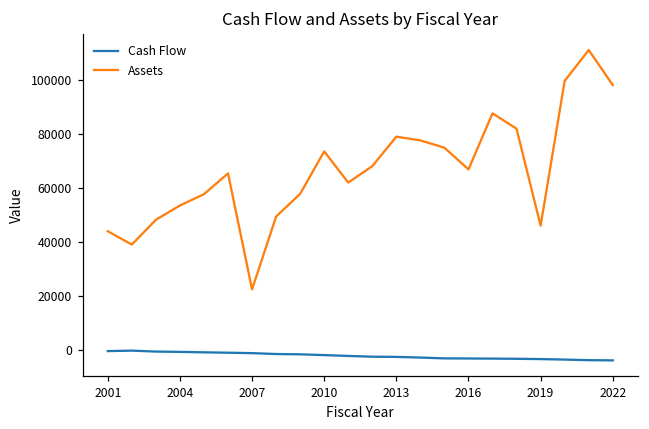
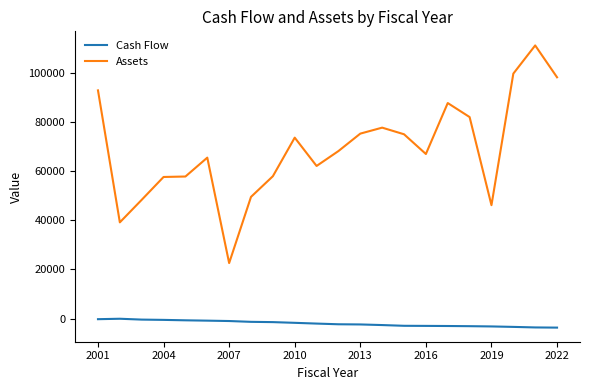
Assets, 2001: 44000 -> 93000
Assets, 2004: 54000 -> 58000
Assets, 2013: 79000 -> 75000
